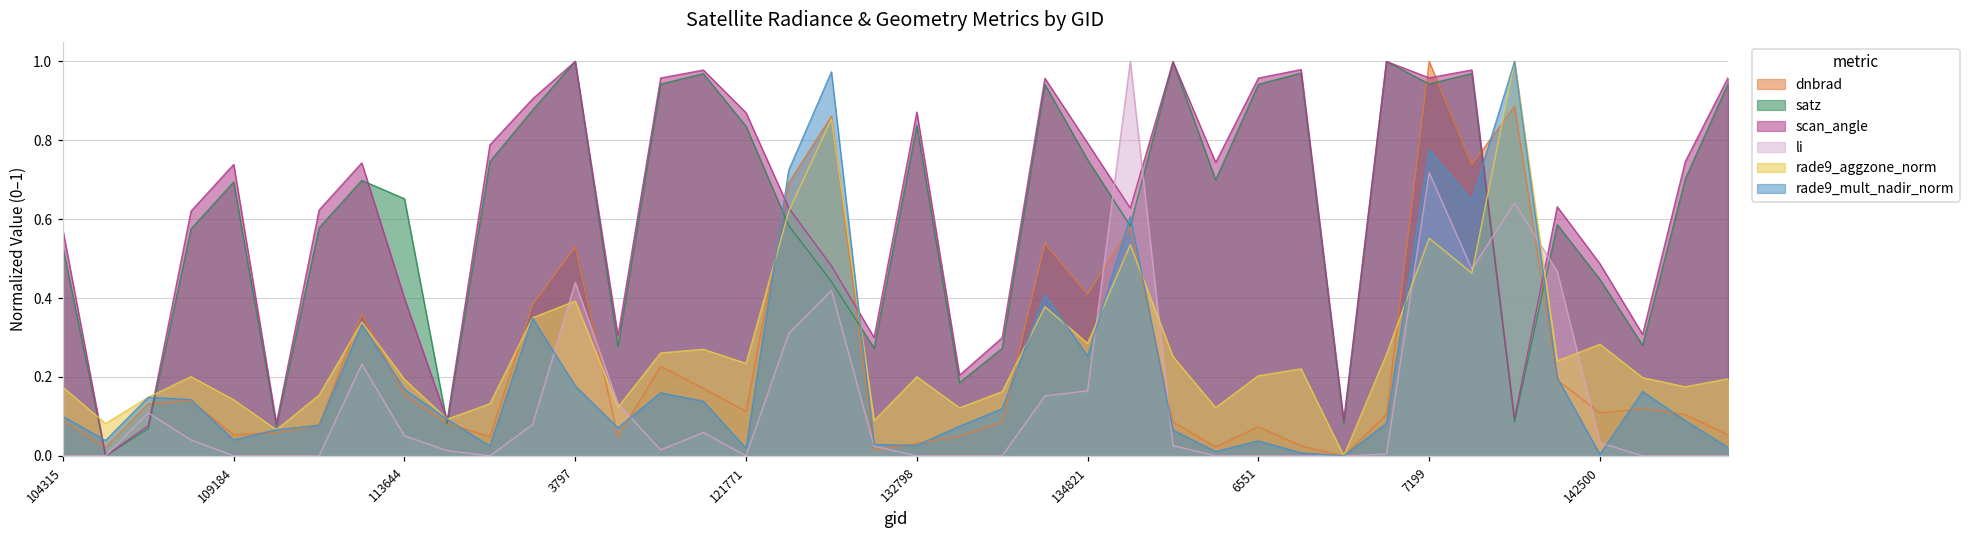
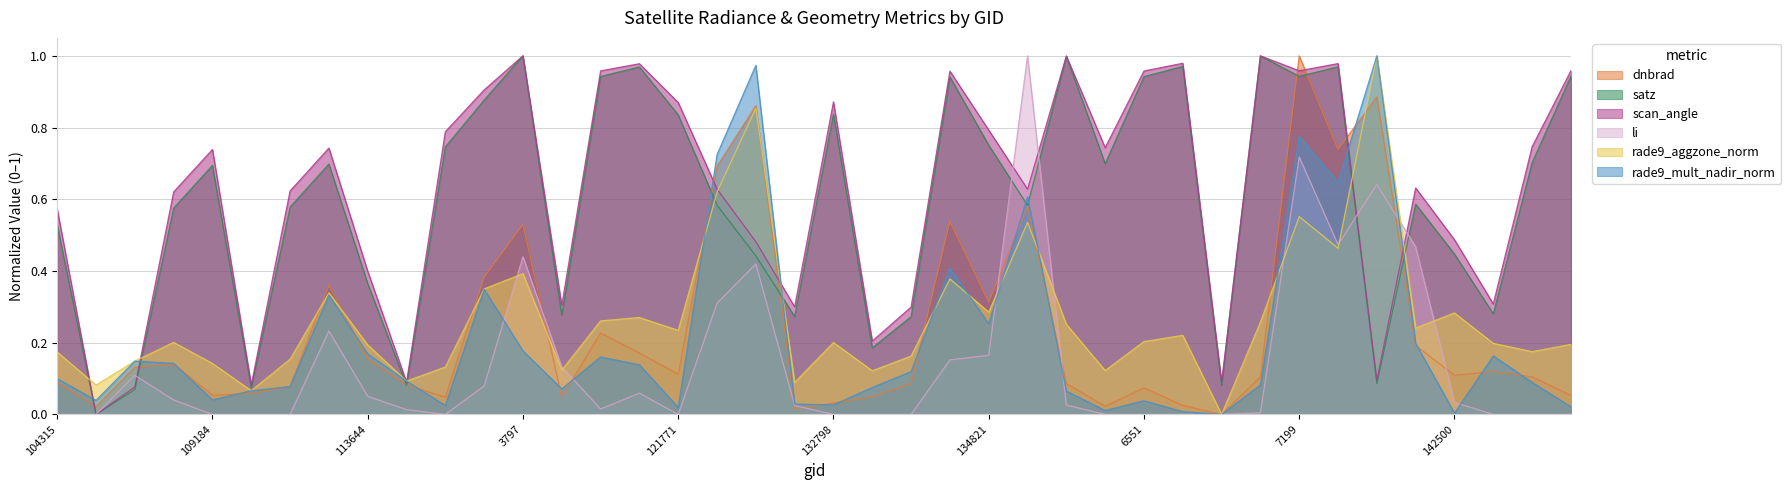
satz, 113644: 0.65 -> 0.36
dnbrad, 134821: 0.41 -> 0.31
